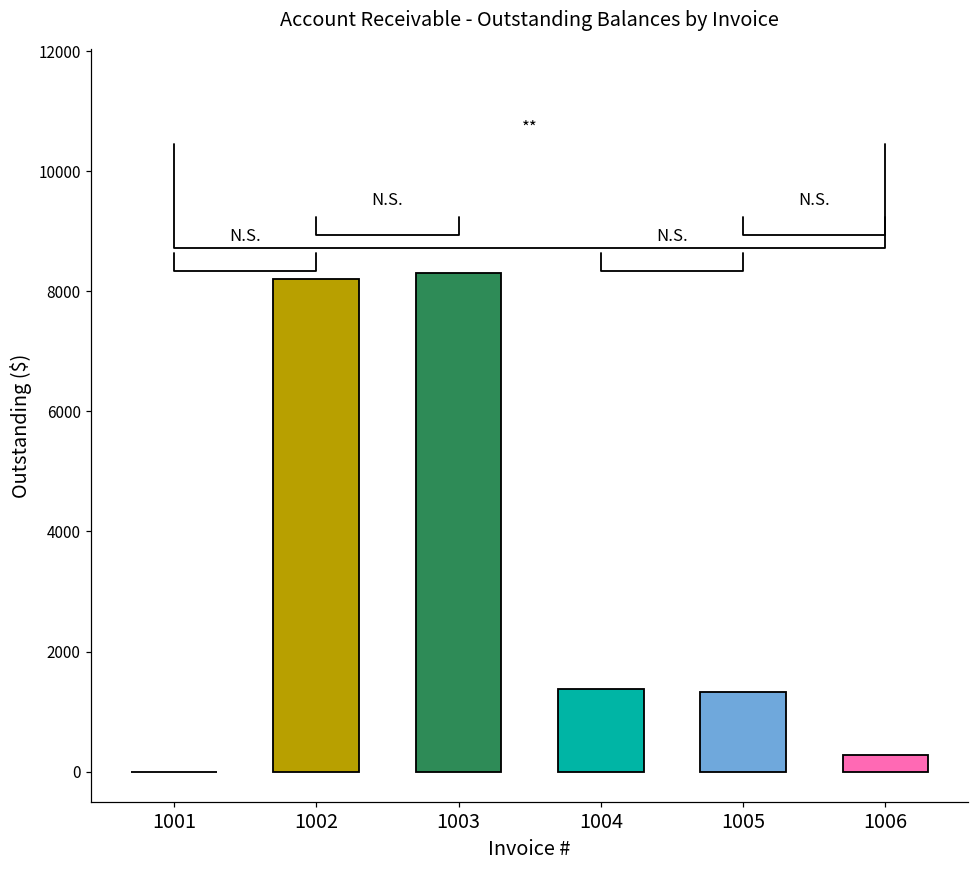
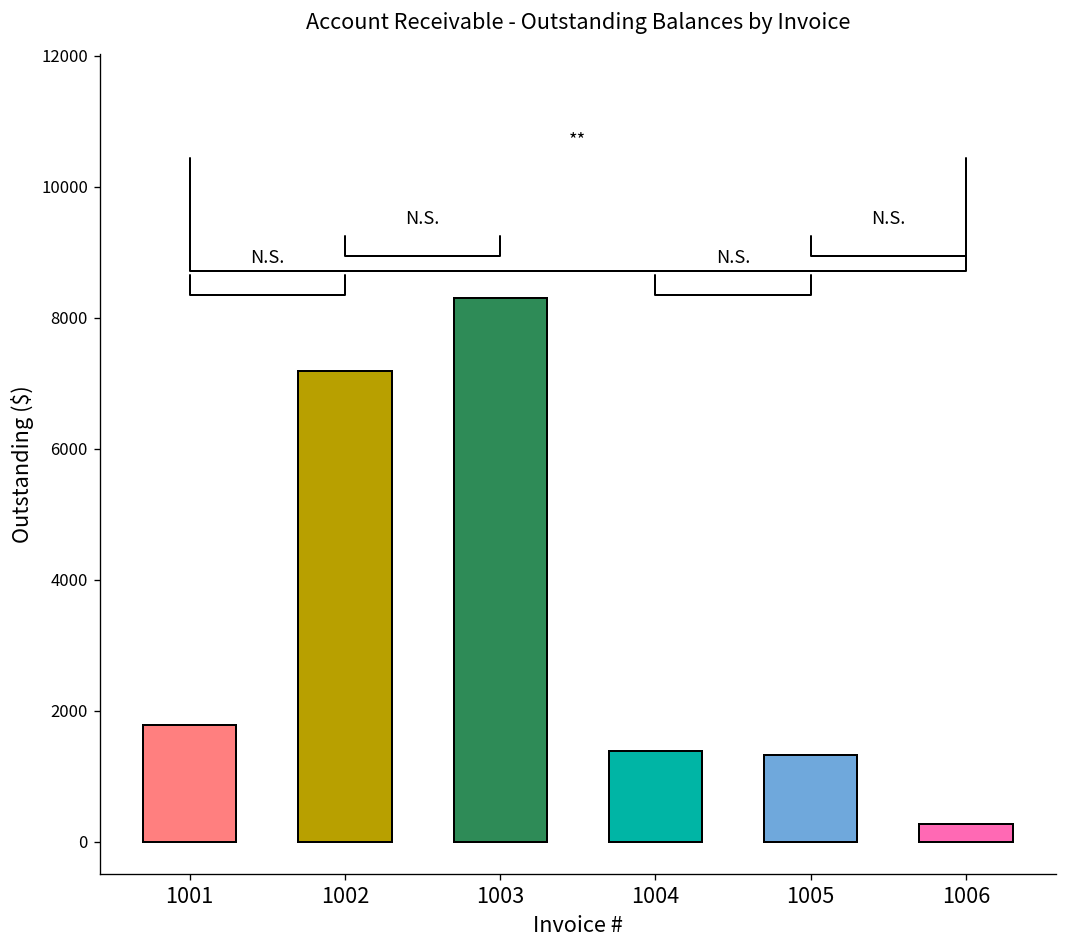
1001: 0 -> 1800
1002: 8200 -> 7200
